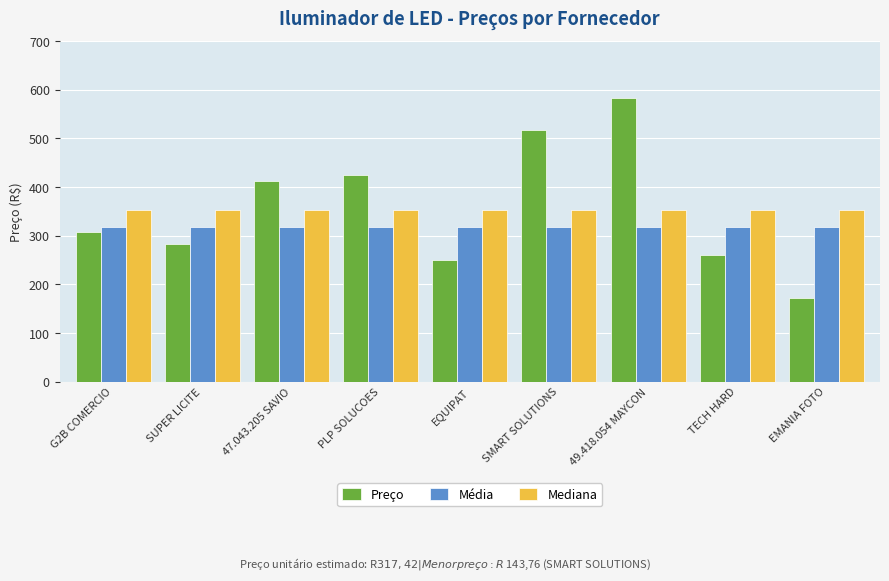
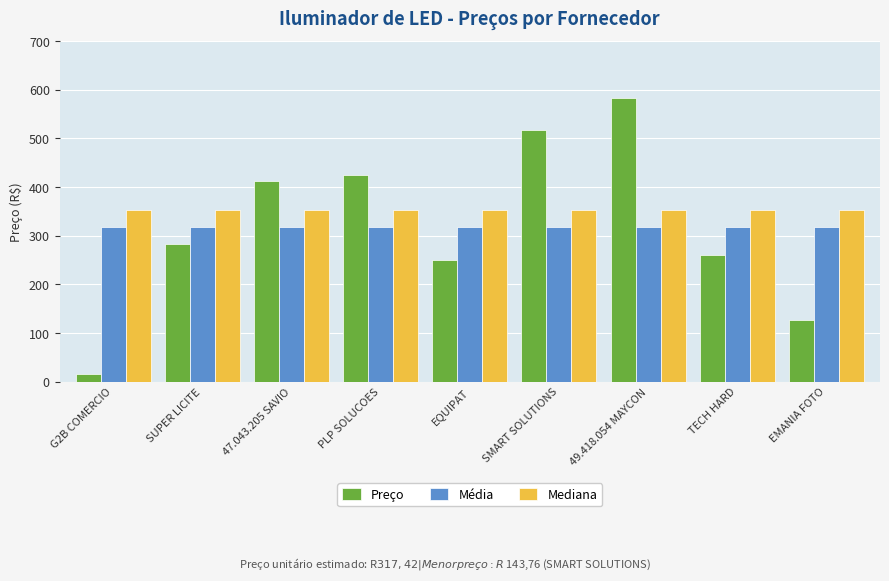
Preço, G2B COMERCIO: 310 -> 20
Preço, EMANIA FOTO: 170 -> 130
